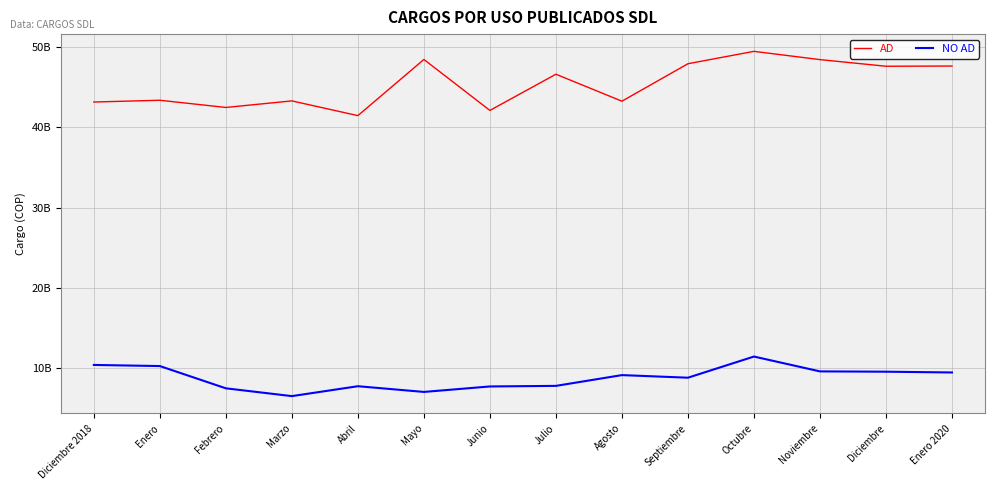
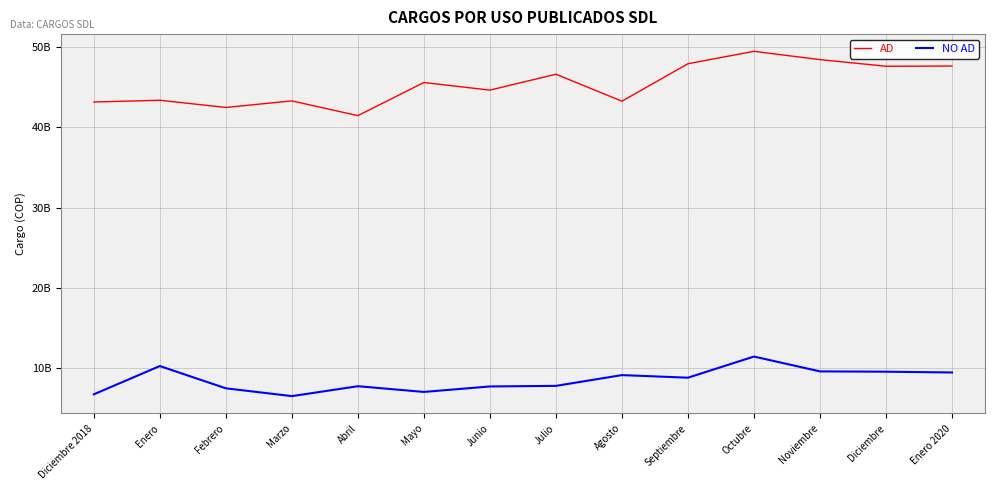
NO AD, Diciembre 2018: 10000000000 -> 7000000000
AD, Mayo: 48000000000 -> 46000000000
AD, Junio: 42000000000 -> 45000000000
